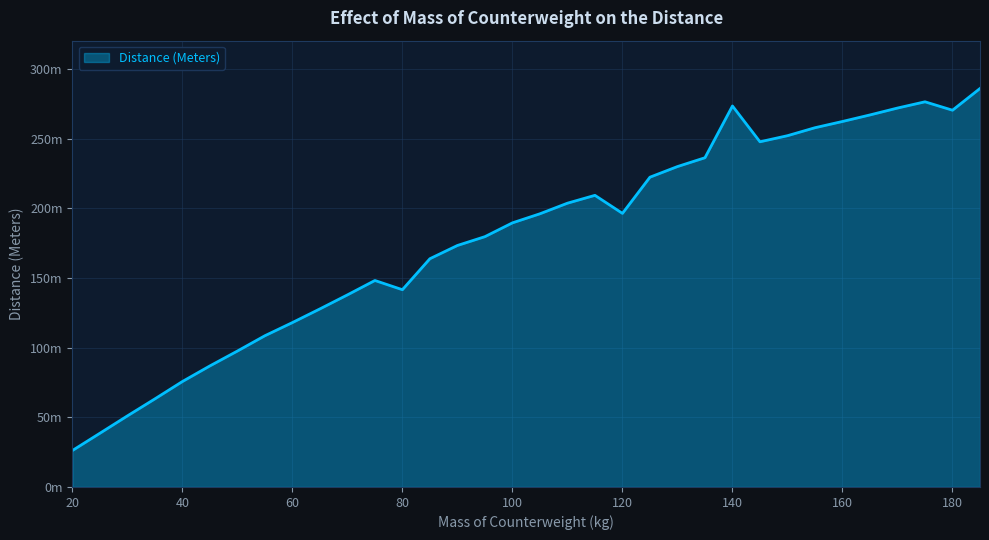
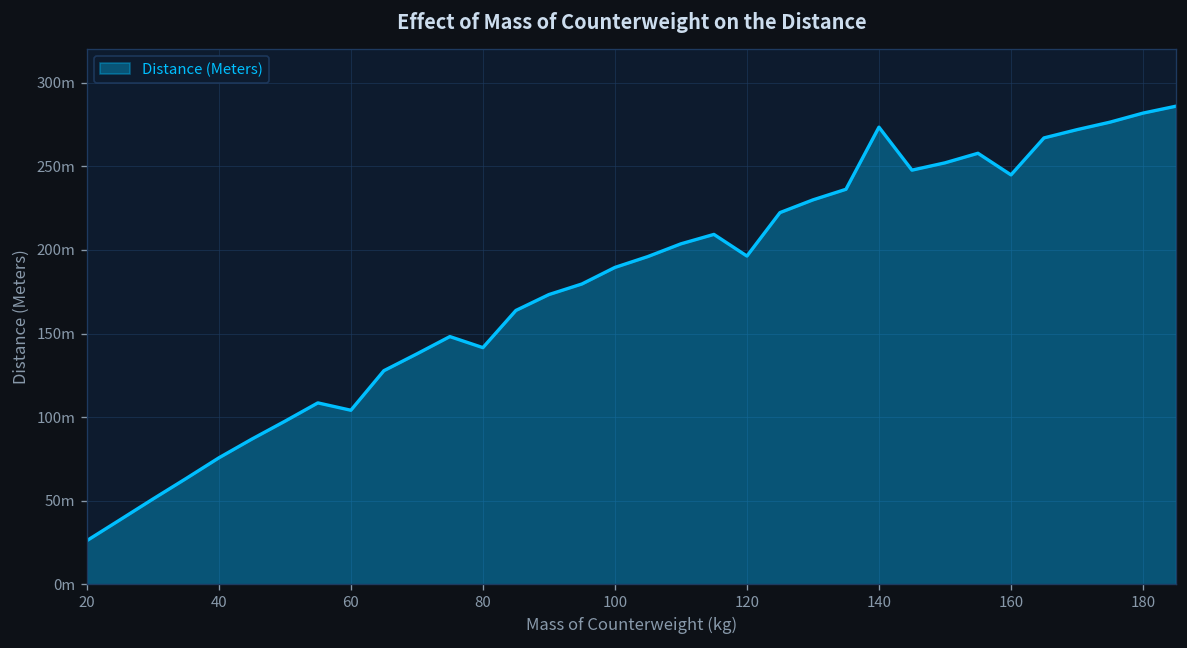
60: 118m -> 104m
160: 262m -> 245m
180: 270m -> 282m
